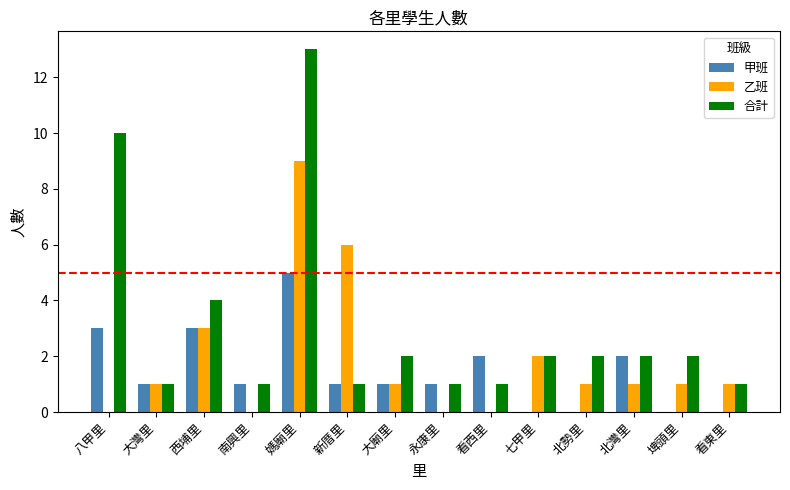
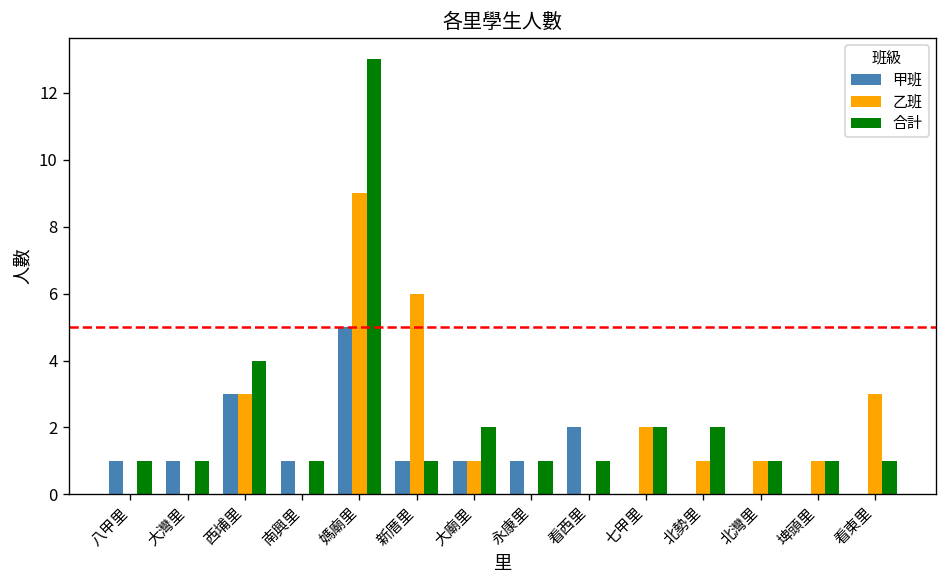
甲班, 八甲里: 3 -> 1
合計, 八甲里: 10 -> 1
乙班, 大灣里: 1 -> 0
甲班, 北灣里: 2 -> 0
合計, 北灣里: 2 -> 1
合計, 埤頭里: 2 -> 1
乙班, 看東里: 1 -> 3
